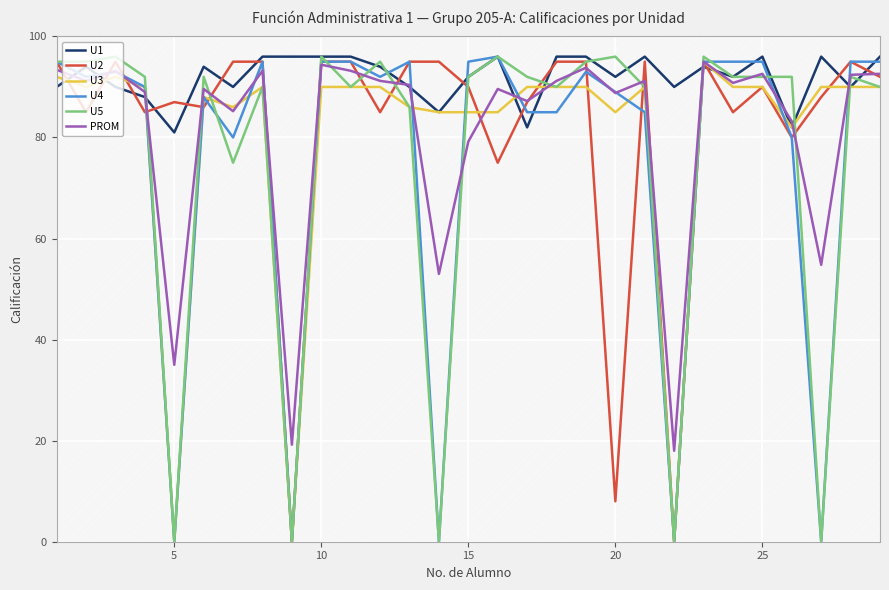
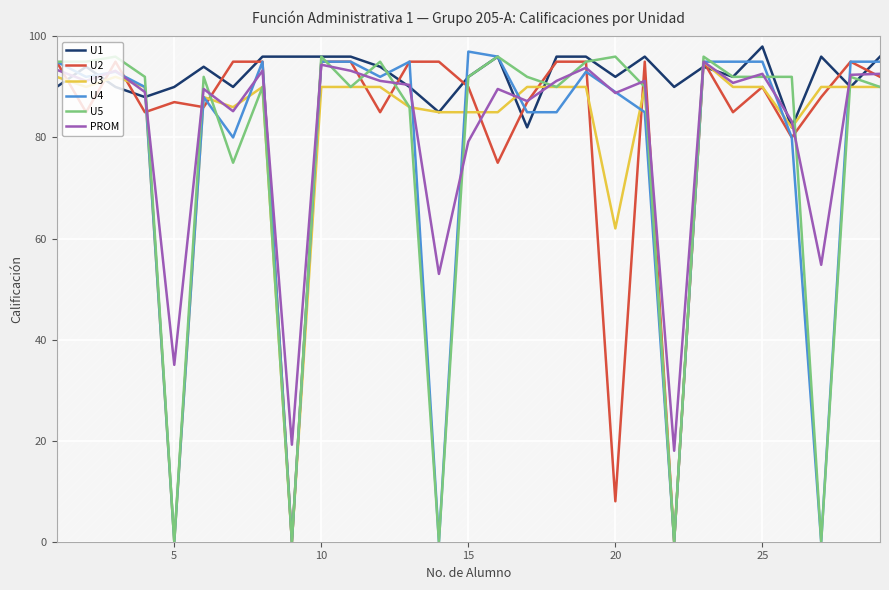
U1, 5: 81 -> 90
U4, 15: 95 -> 97
U3, 20: 85 -> 62
U1, 25: 96 -> 98
